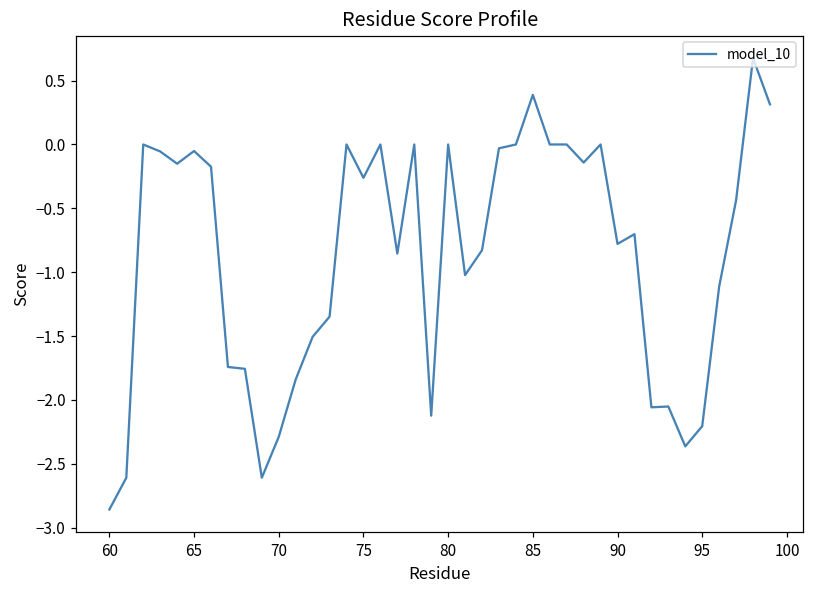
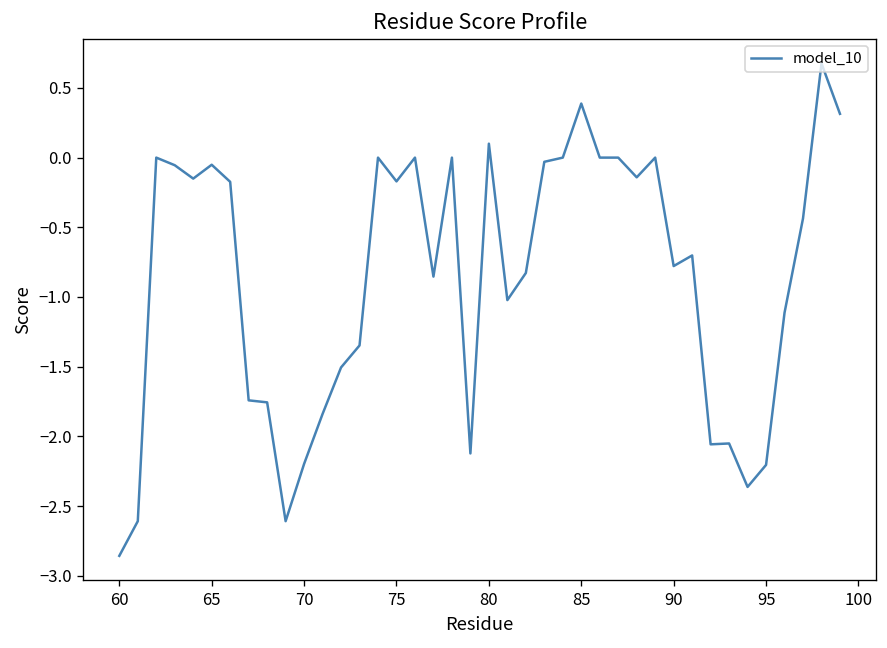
70: -2.29 -> -2.20
75: -0.26 -> -0.17
80: 0.0 -> 0.1
